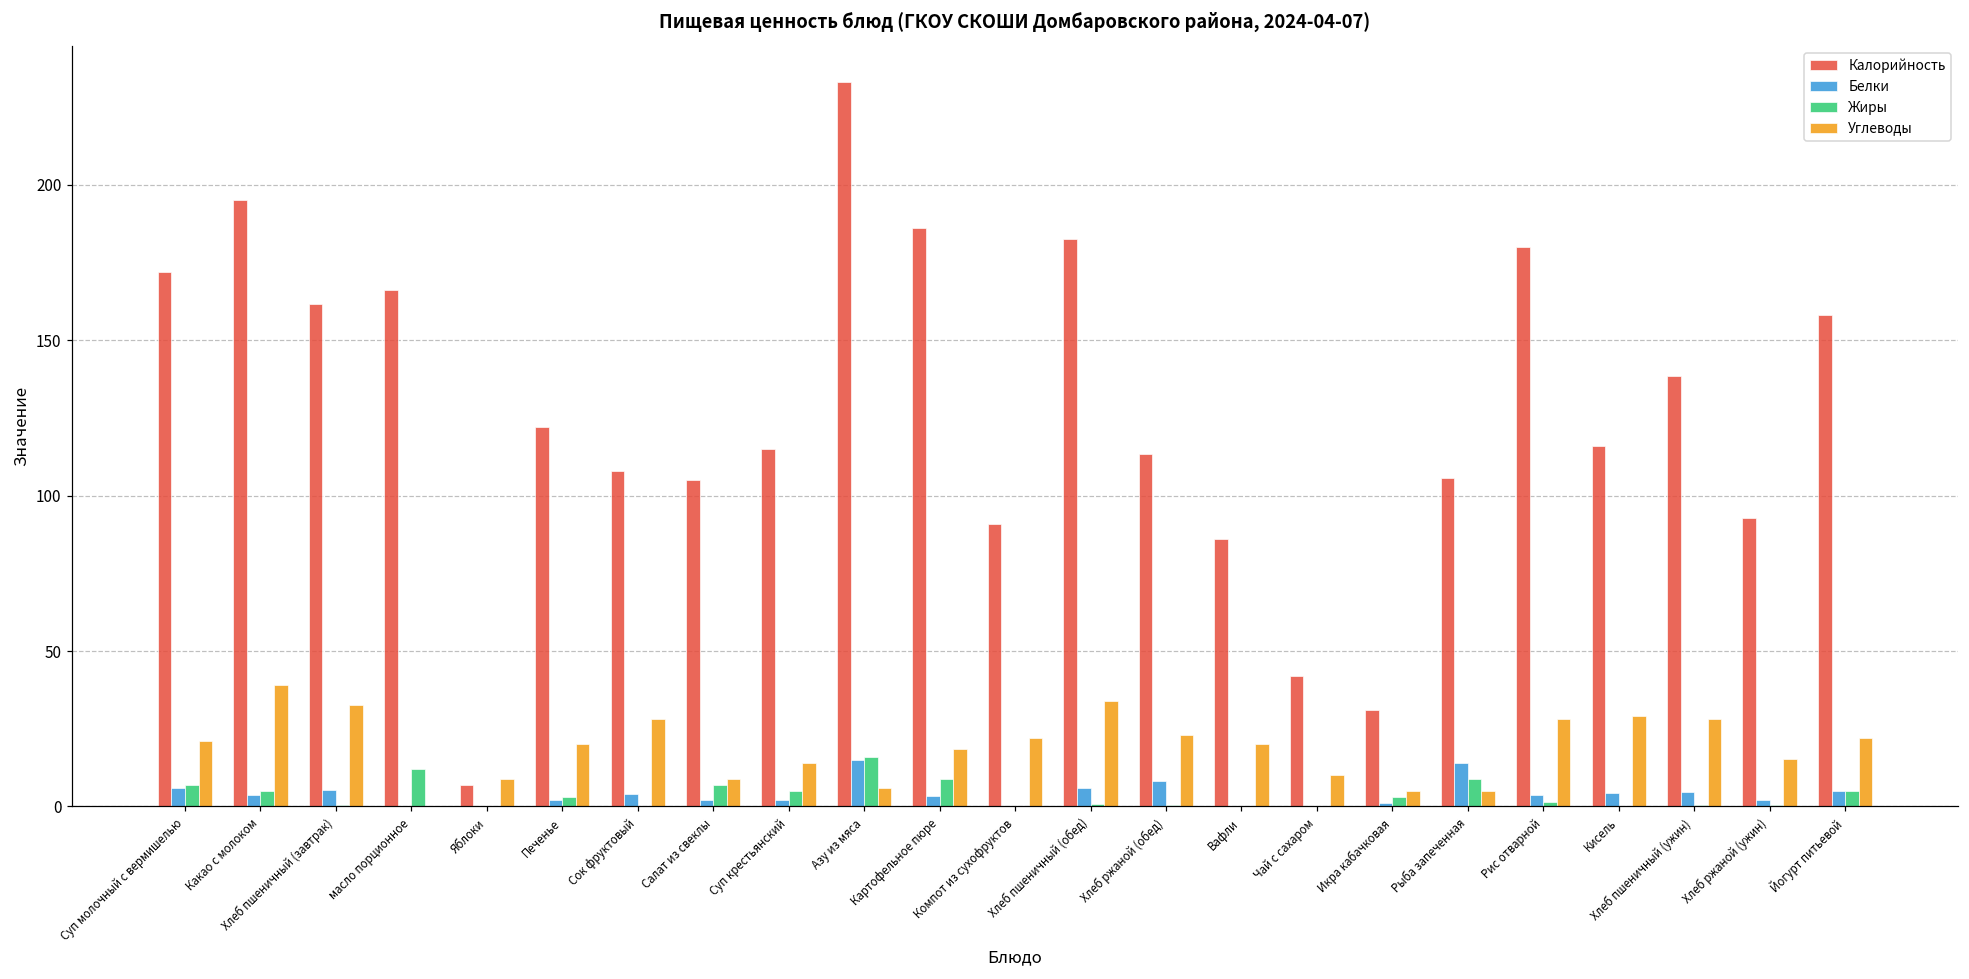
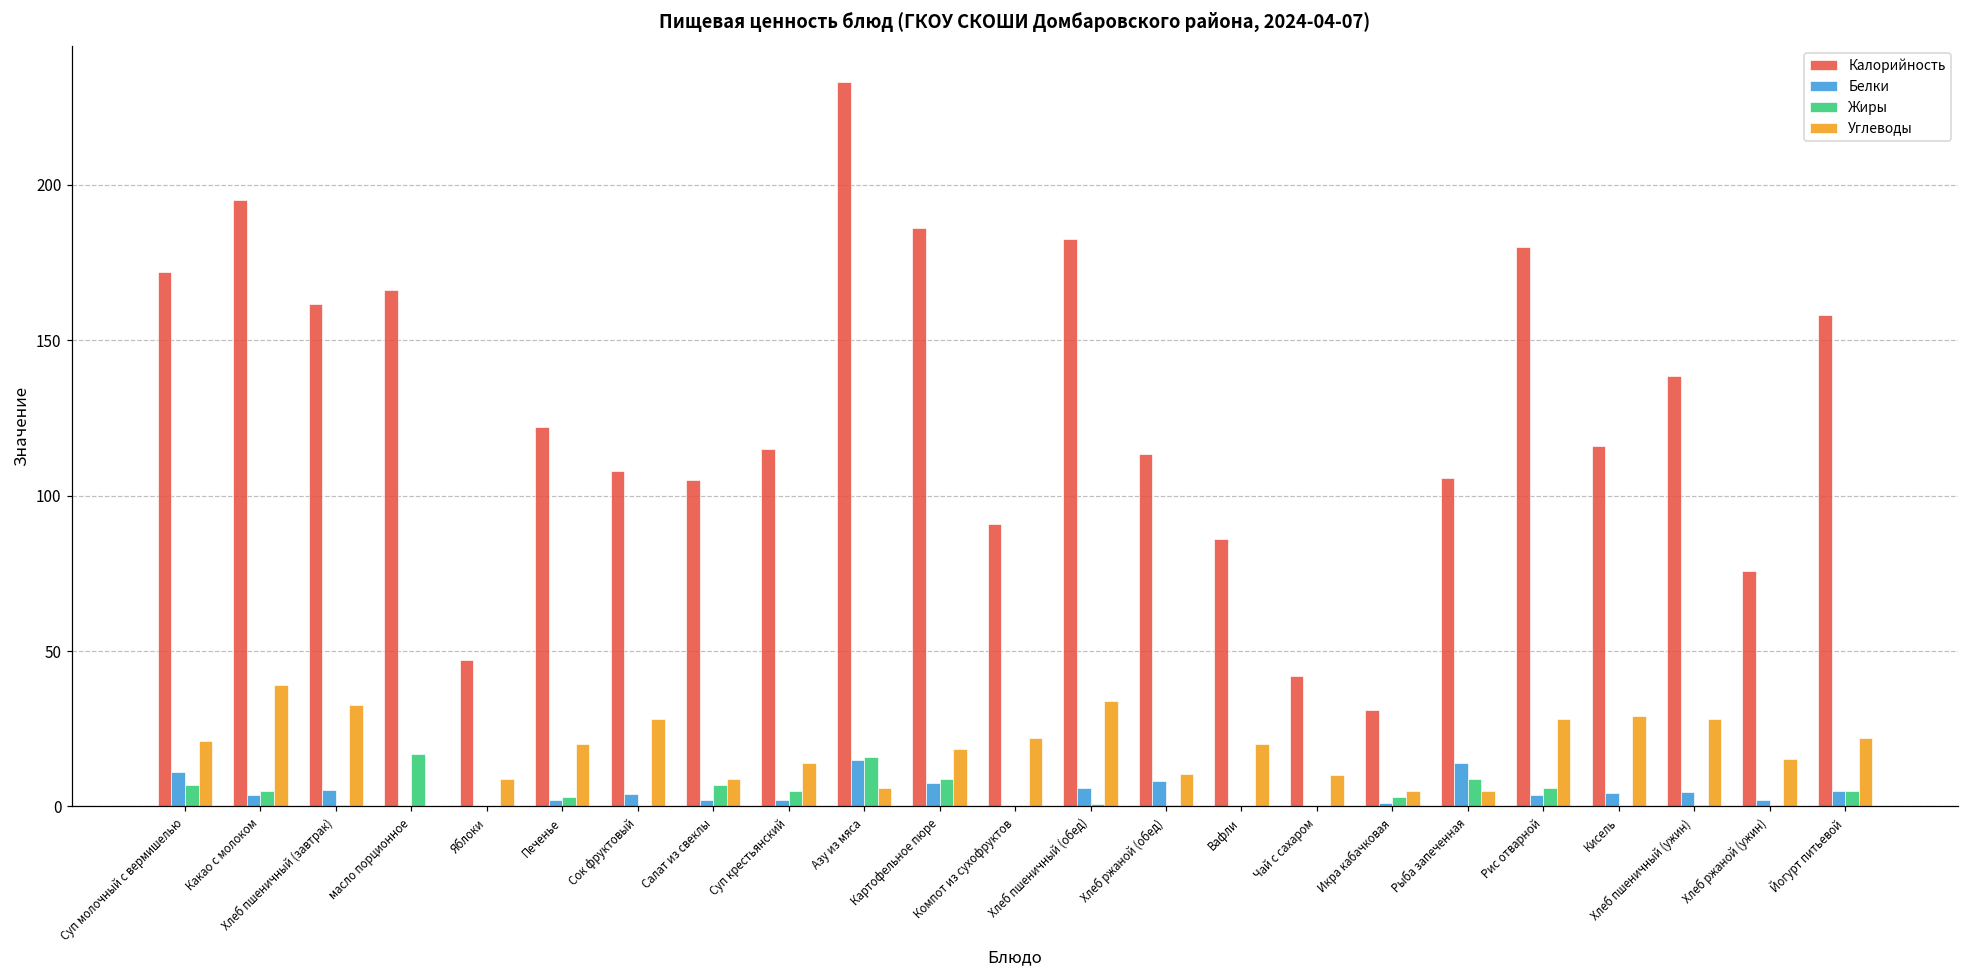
Белки, Суп молочный с вермишелью: 6 -> 11
Жиры, масло порционное: 12 -> 17
Калорийность, Яблоки: 7 -> 47
Белки, Картофельное пюре: 4 -> 8
Углеводы, Хлеб ржаной (обед): 23 -> 10
Жиры, Рис отварной: 1 -> 6
Калорийность, Хлеб ржаной (ужин): 93 -> 76
